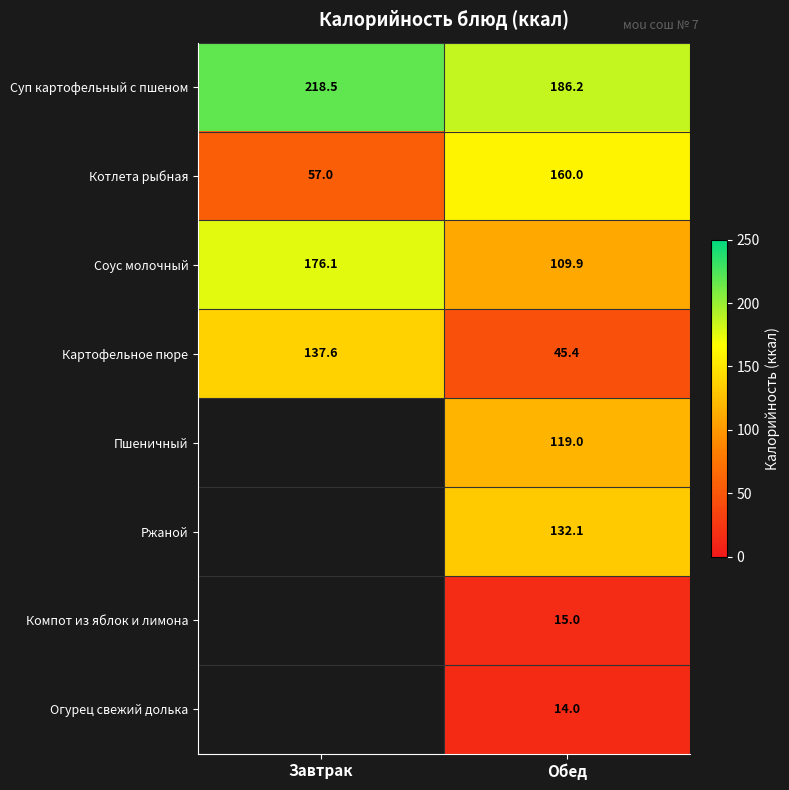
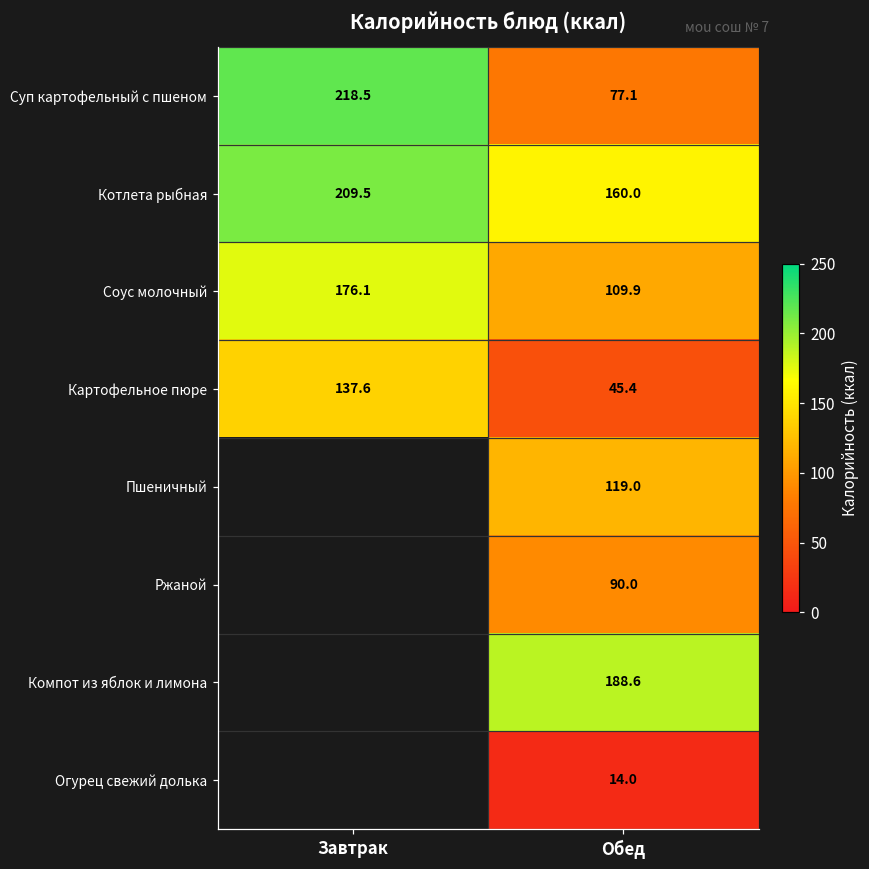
Суп картофельный с пшеном, Обед: 186.2 -> 77.1
Котлета рыбная, Завтрак: 57.0 -> 209.5
Ржаной, Обед: 132.1 -> 90.0
Компот из яблок и лимона, Обед: 15.0 -> 188.6
